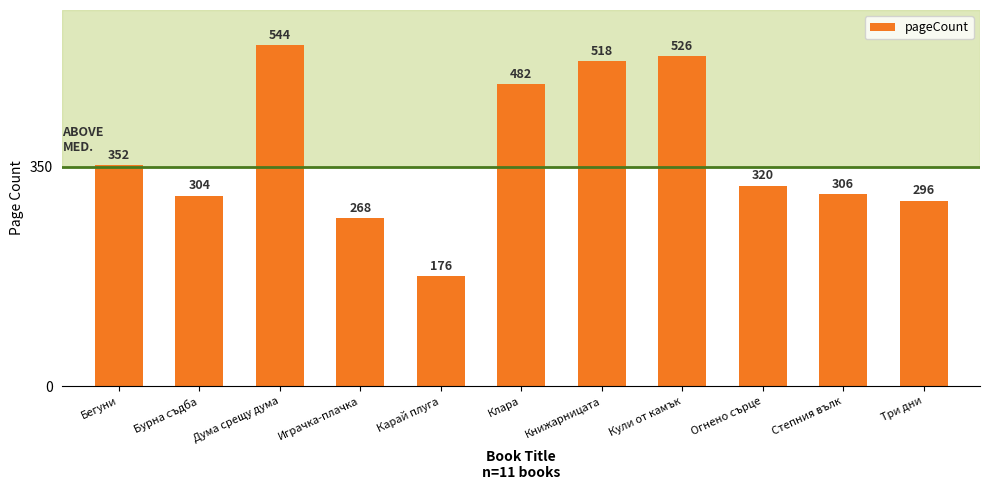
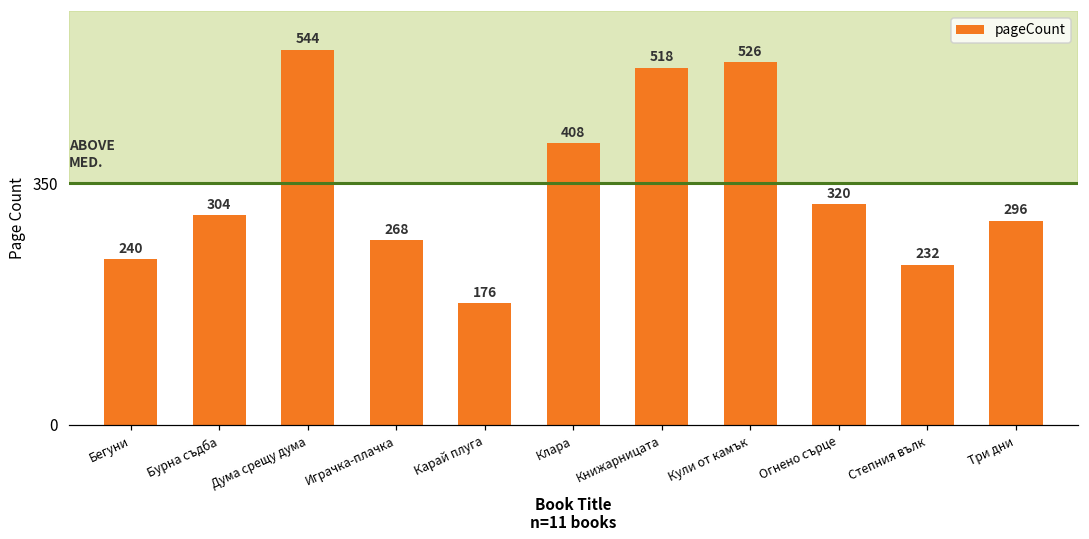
Бегуни: 352 -> 240
Клара: 482 -> 408
Степния вълк: 306 -> 232
